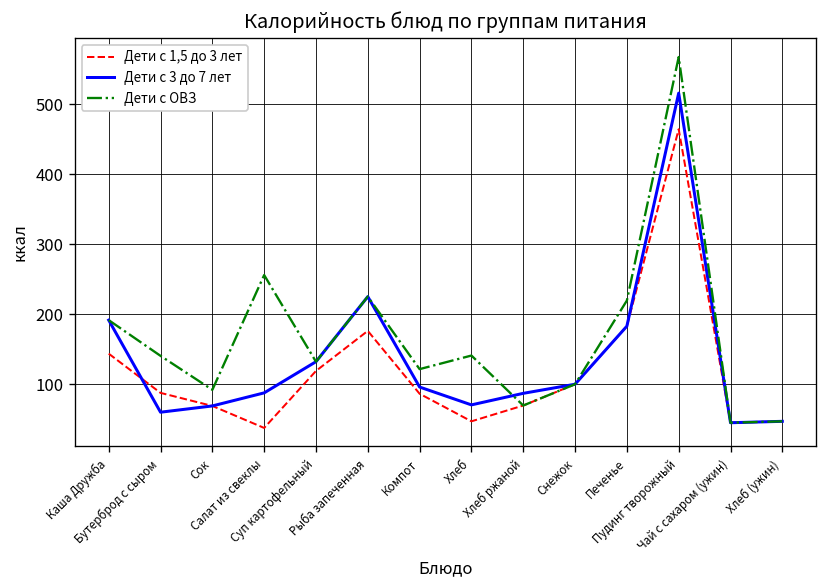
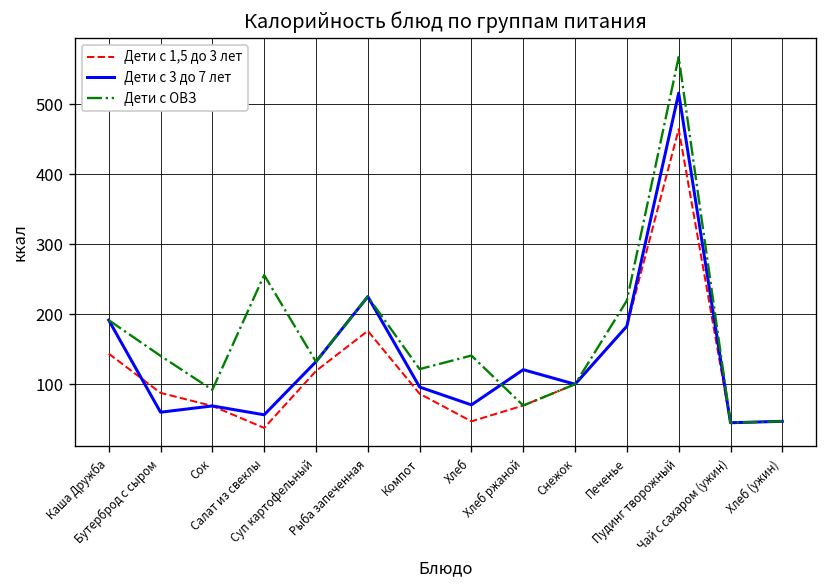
Дети с 3 до 7 лет, Салат из свеклы: 90 -> 60
Дети с 3 до 7 лет, Хлеб ржаной: 90 -> 120
